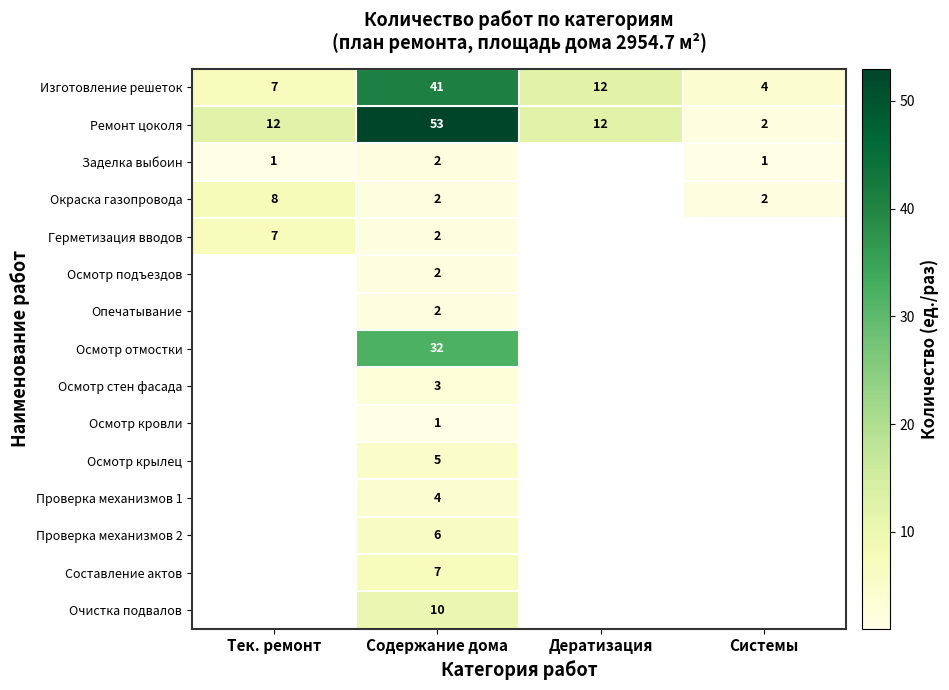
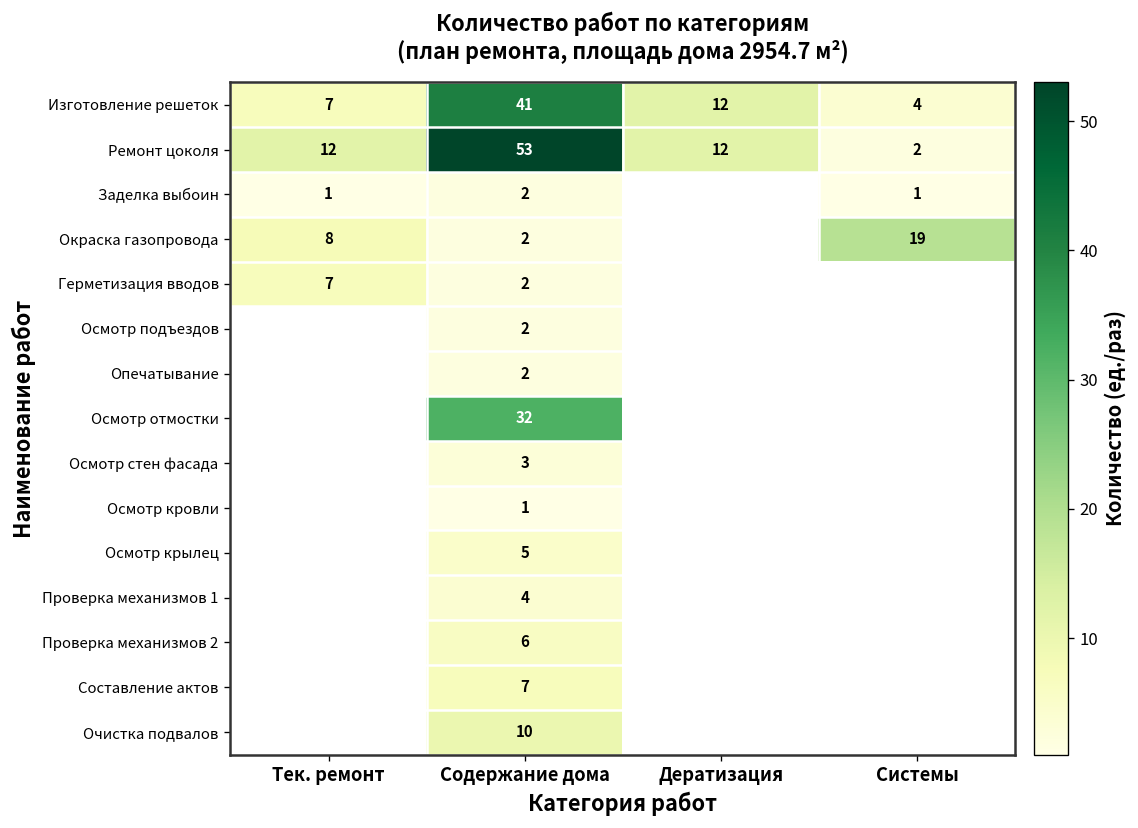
Окраска газопровода, Системы: 2 -> 19
